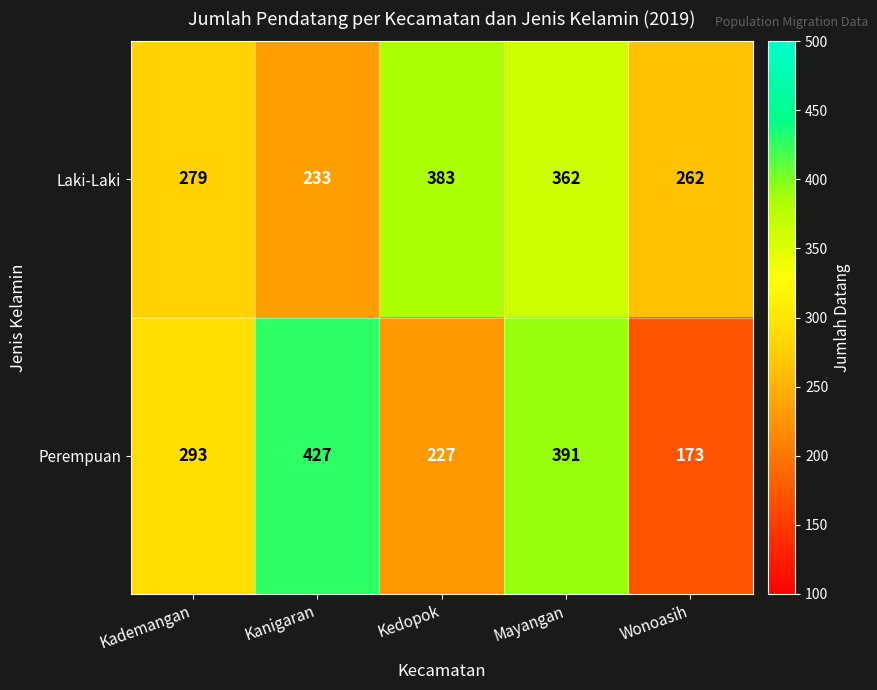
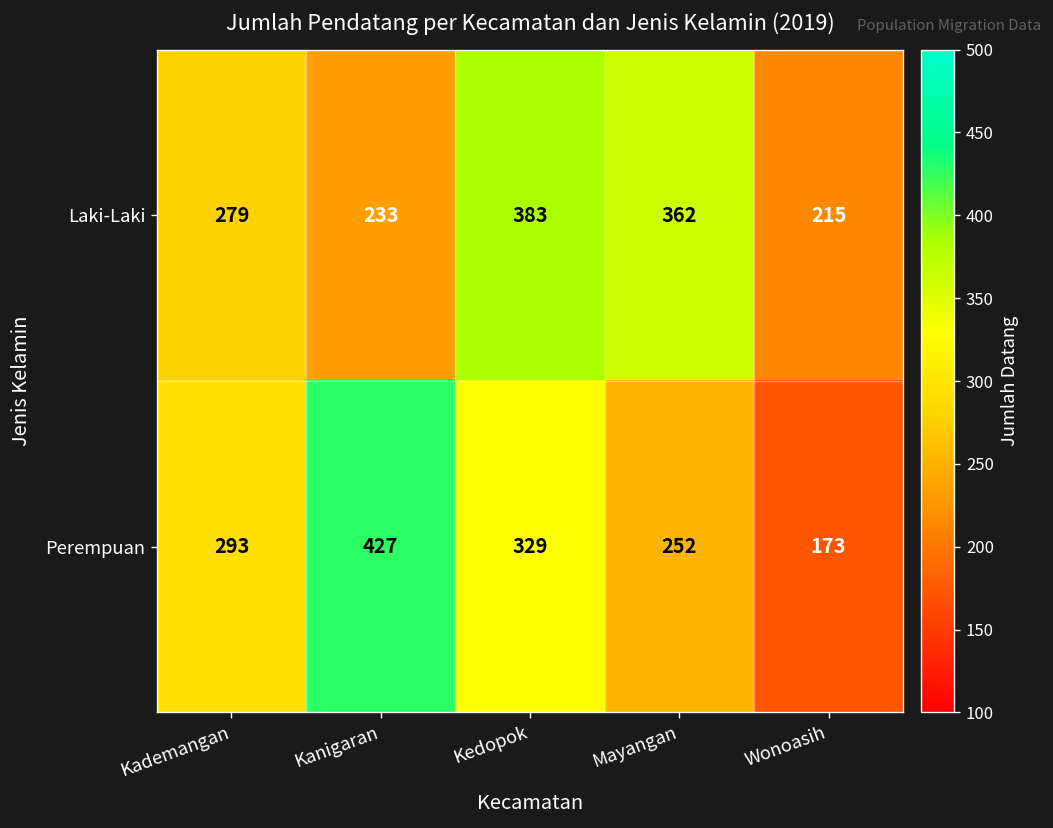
Laki-Laki, Wonoasih: 262 -> 215
Perempuan, Kedopok: 227 -> 329
Perempuan, Mayangan: 391 -> 252
